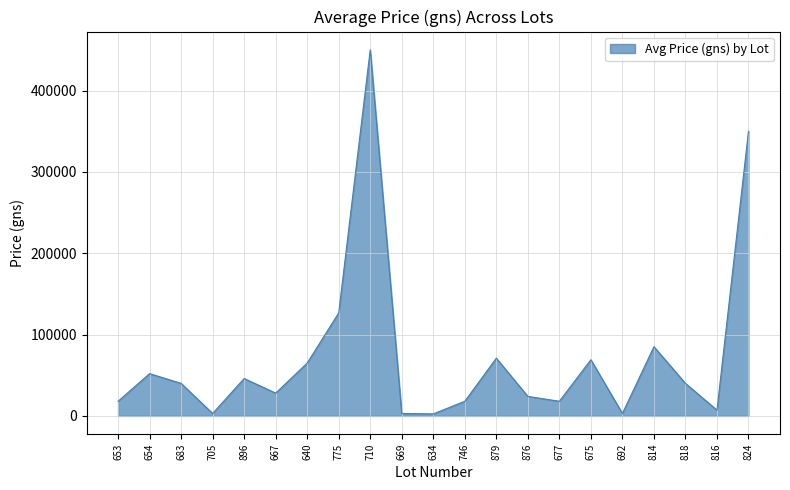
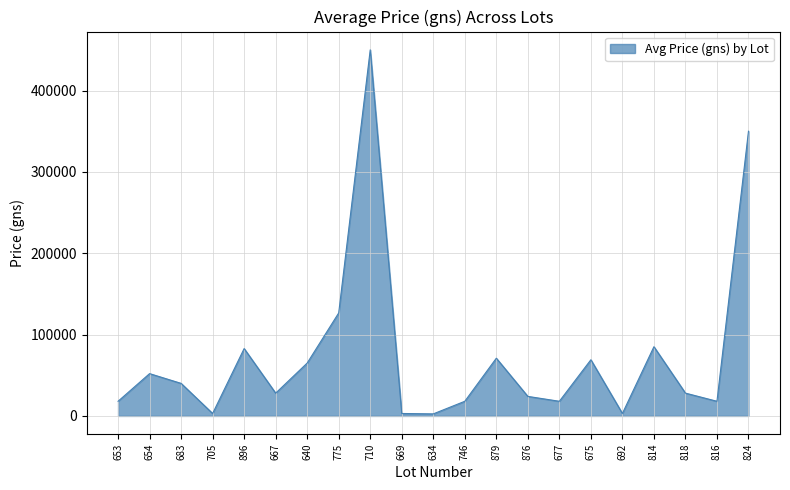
896: 50000 -> 80000
818: 40000 -> 30000
816: 10000 -> 20000
